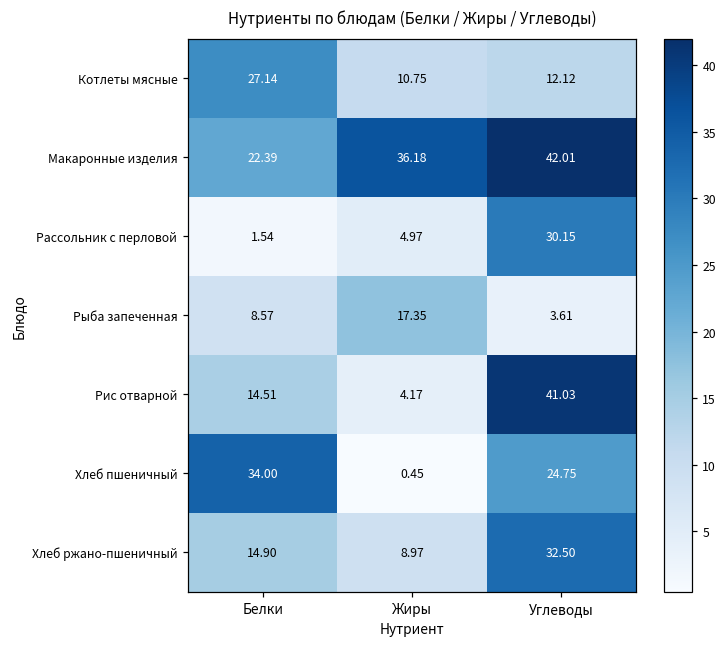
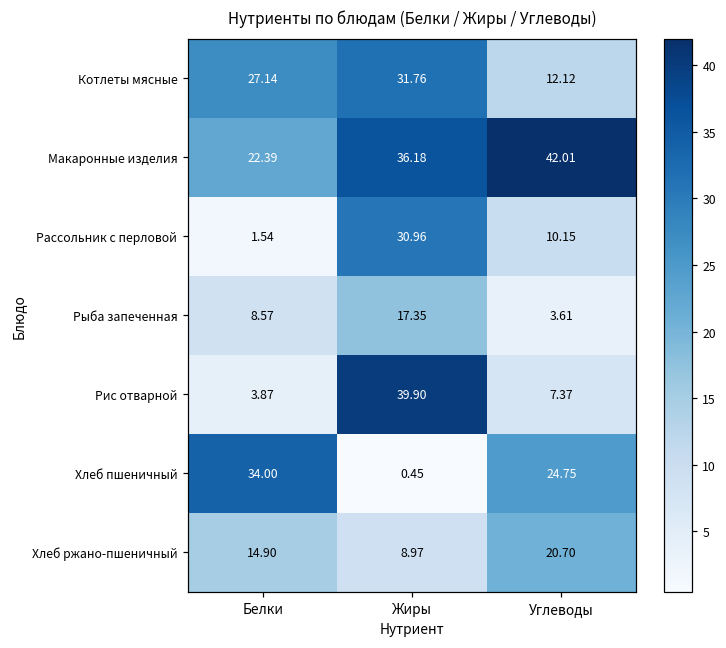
Котлеты мясные, Жиры: 10.75 -> 31.76
Рассольник с перловой, Жиры: 4.97 -> 30.96
Рассольник с перловой, Углеводы: 30.15 -> 10.15
Рис отварной, Белки: 14.51 -> 3.87
Рис отварной, Жиры: 4.17 -> 39.90
Рис отварной, Углеводы: 41.03 -> 7.37
Хлеб ржано-пшеничный, Углеводы: 32.50 -> 20.70
